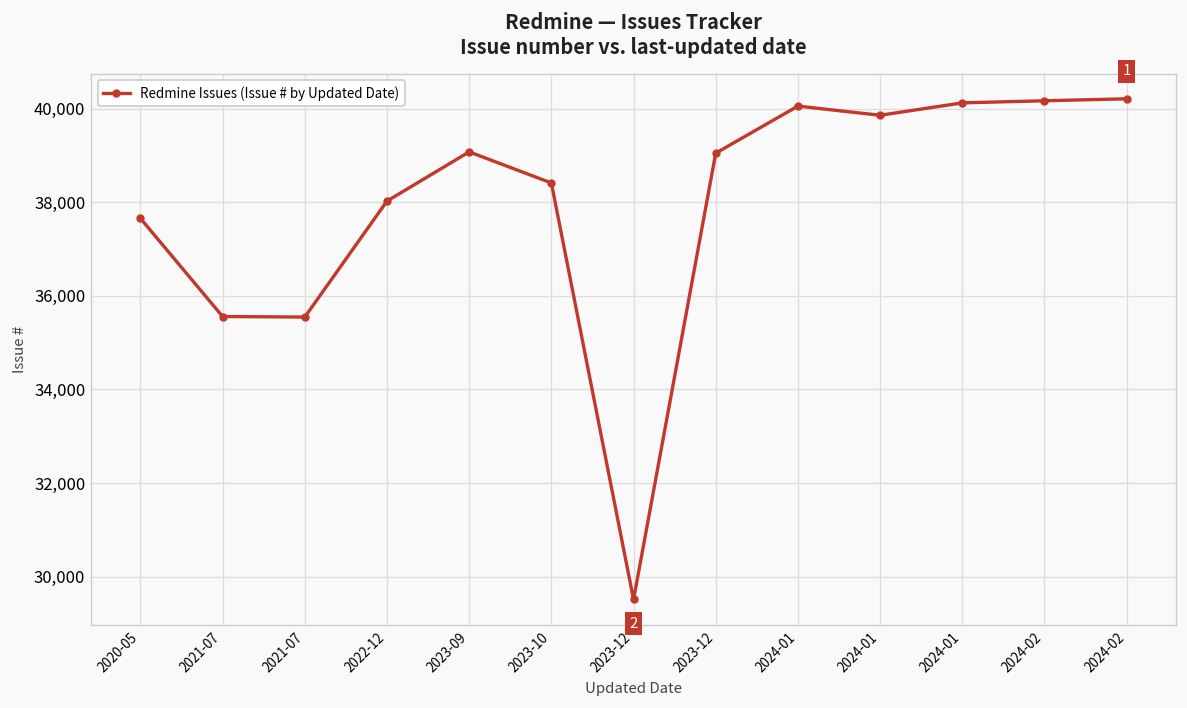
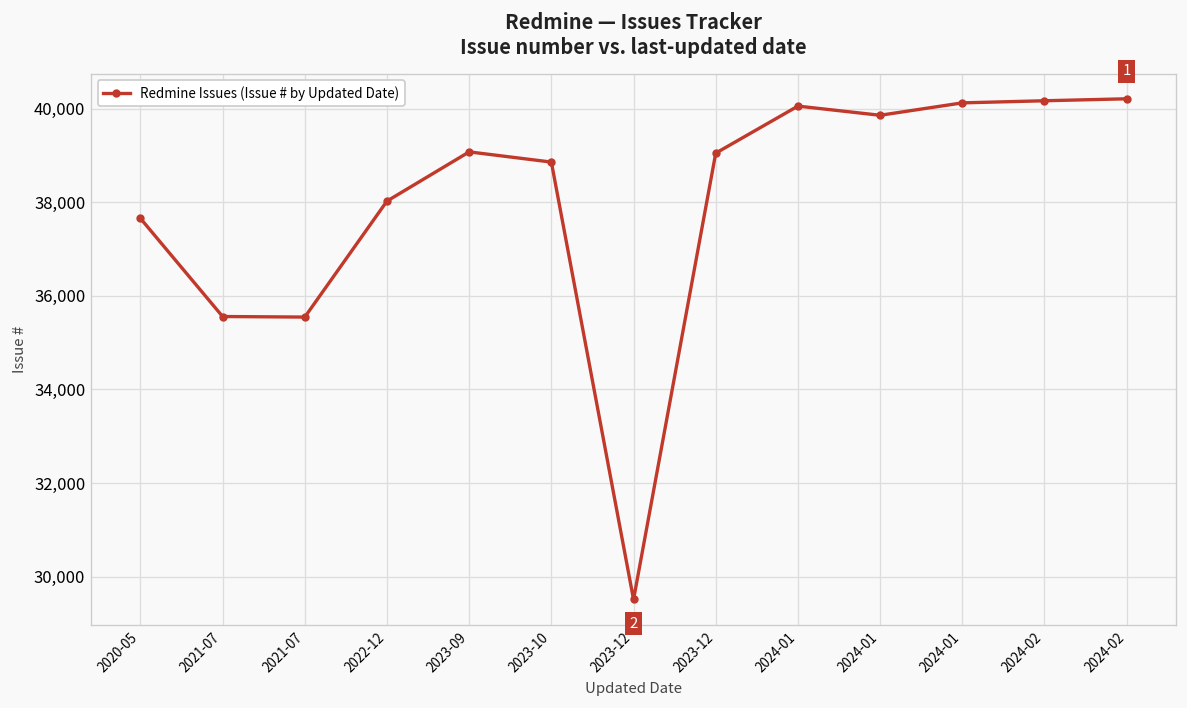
2023-10: 38,400 -> 38,900
